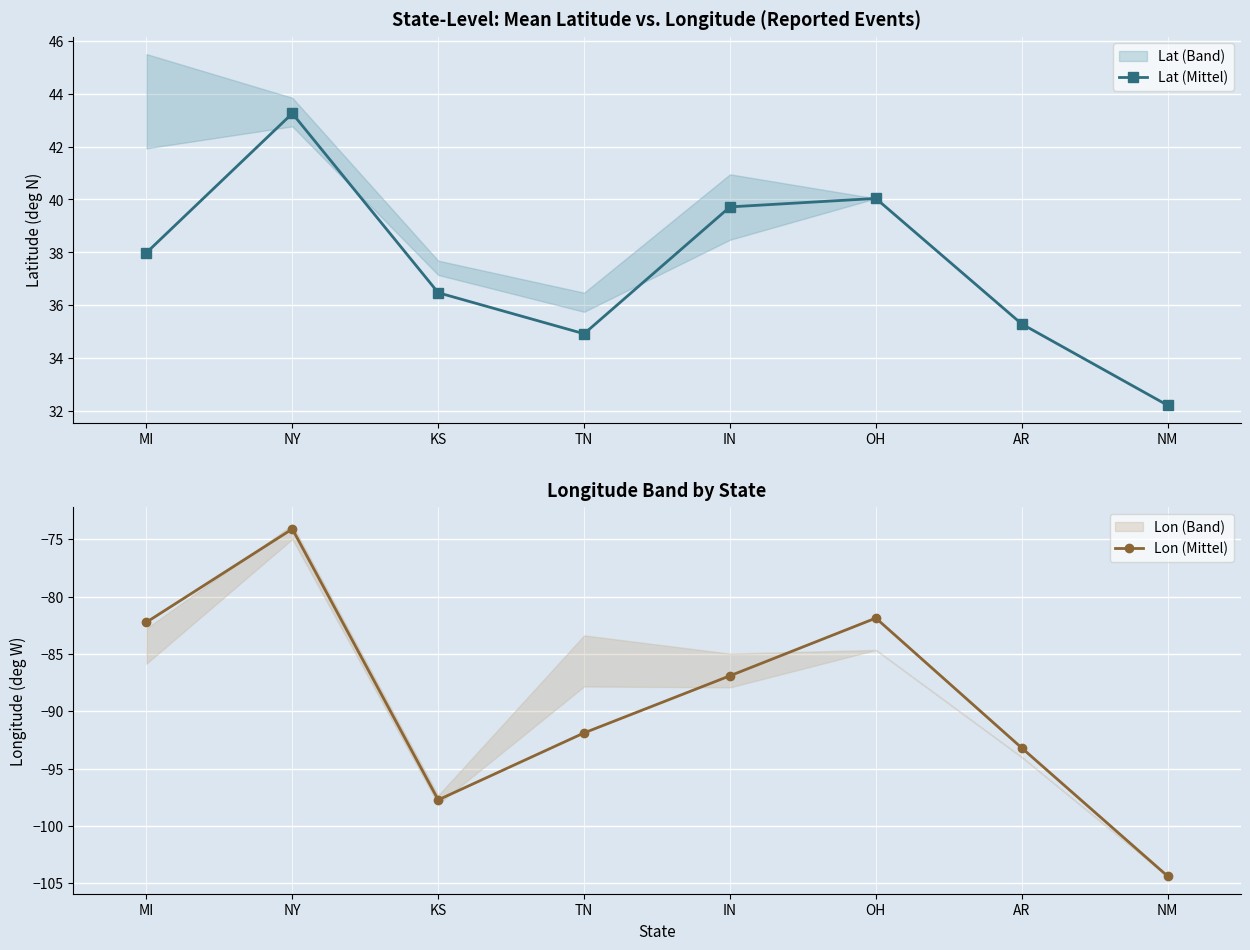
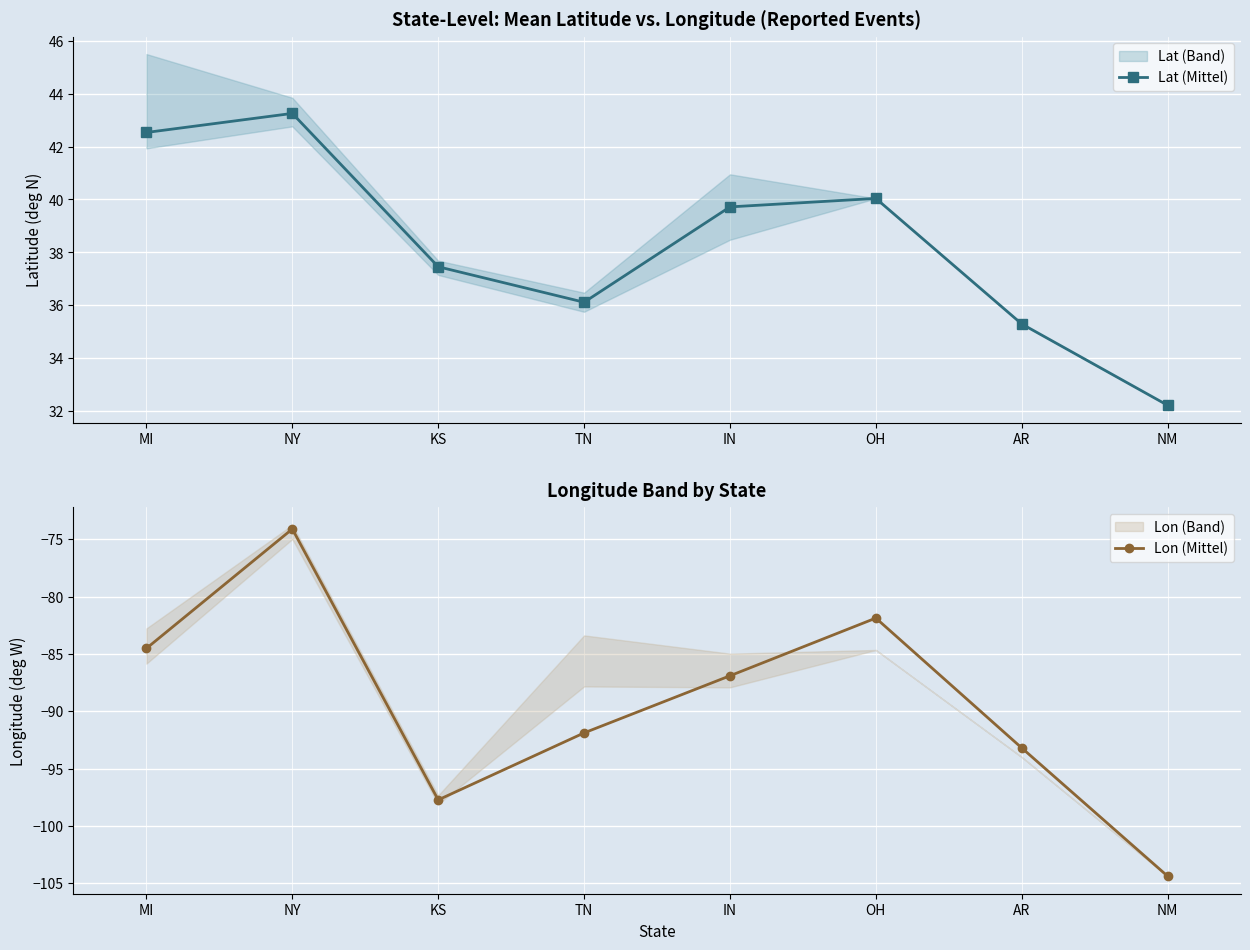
State-Level: Mean Latitude vs. Longitude (Reported Events), Lat (Mittel), MI: 38.0 -> 42.5
State-Level: Mean Latitude vs. Longitude (Reported Events), Lat (Mittel), KS: 36.5 -> 37.5
State-Level: Mean Latitude vs. Longitude (Reported Events), Lat (Mittel), TN: 34.9 -> 36.1
Longitude Band by State, Lon (Mittel), MI: -82.2 -> -84.5
